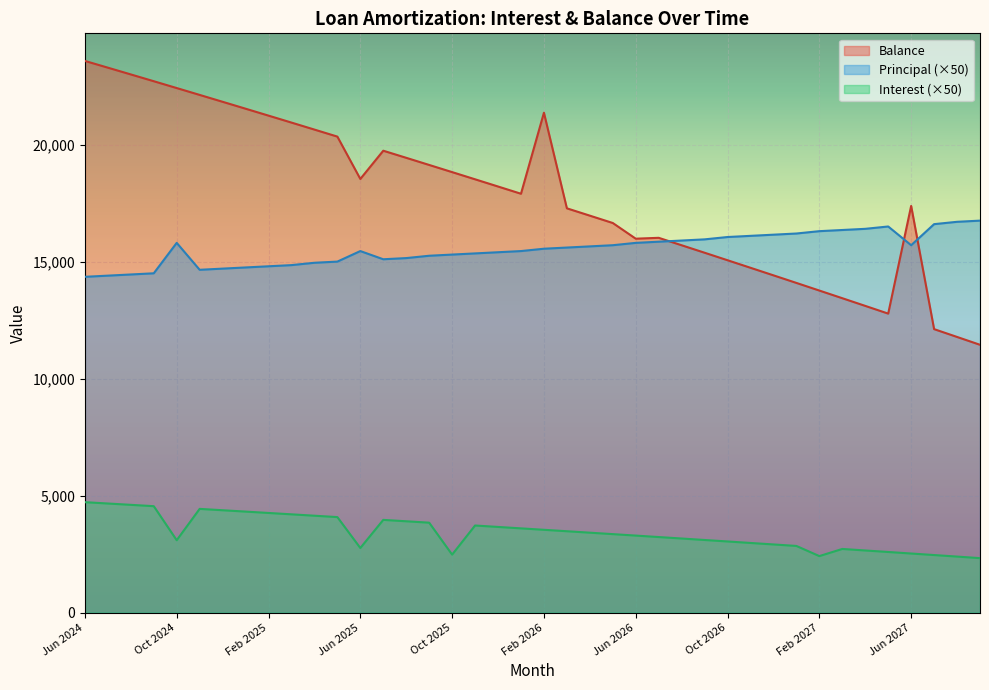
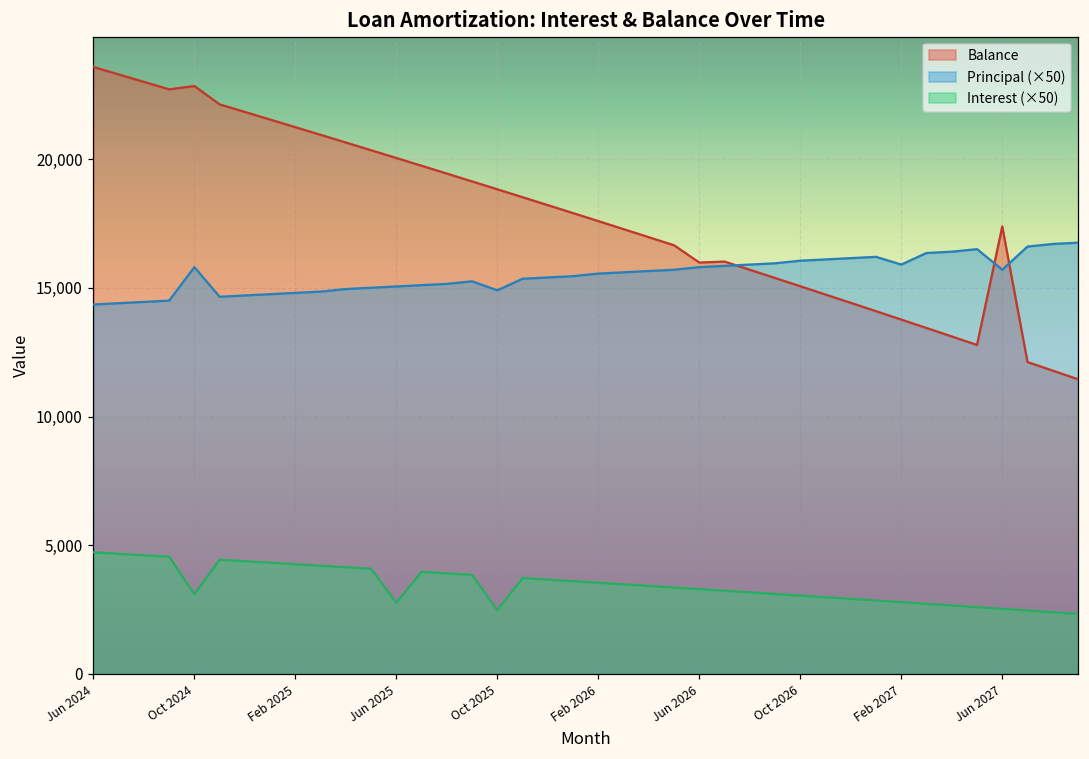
Balance, Oct 2024: 22,400 -> 22,800
Balance, Jun 2025: 18,500 -> 20,000
Principal (×50), Jun 2025: 15,500 -> 15,100
Principal (×50), Oct 2025: 15,300 -> 14,900
Balance, Feb 2026: 21,400 -> 17,600
Principal (×50), Feb 2027: 16,300 -> 15,900
Interest (×50), Feb 2027: 2,400 -> 2,800
